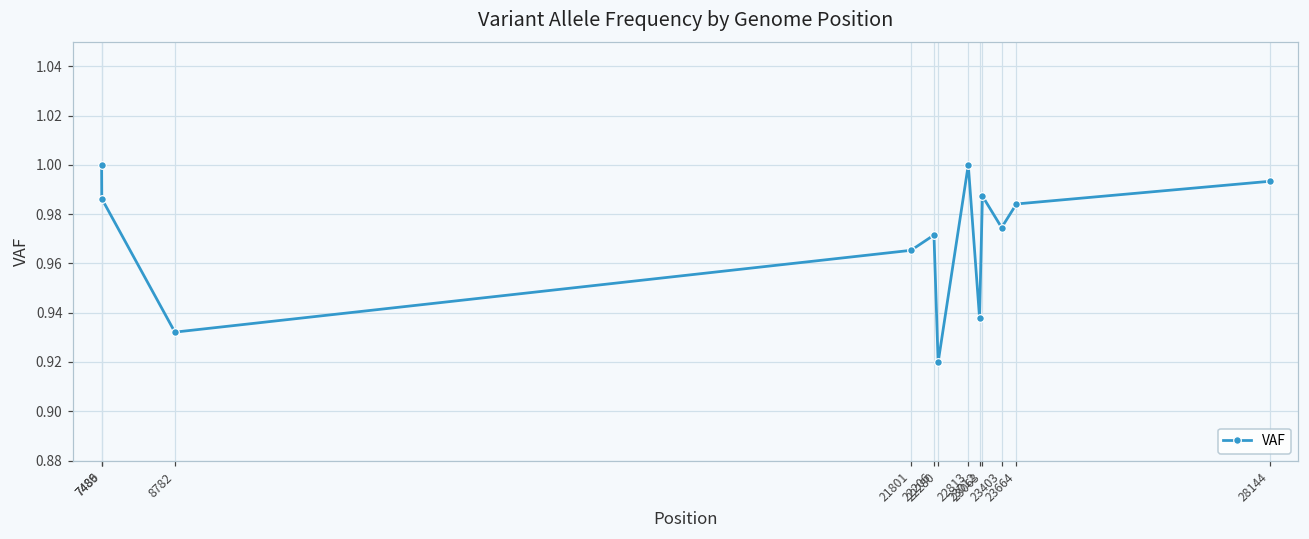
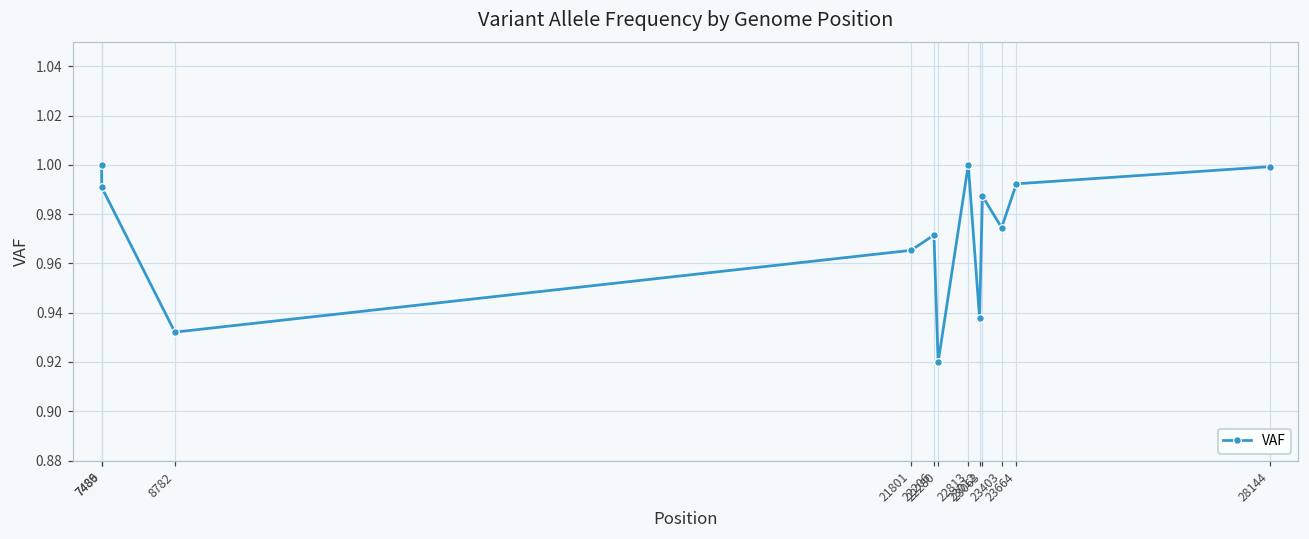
7489: 0.986 -> 0.991
23664: 0.984 -> 0.992
28144: 0.993 -> 0.999
